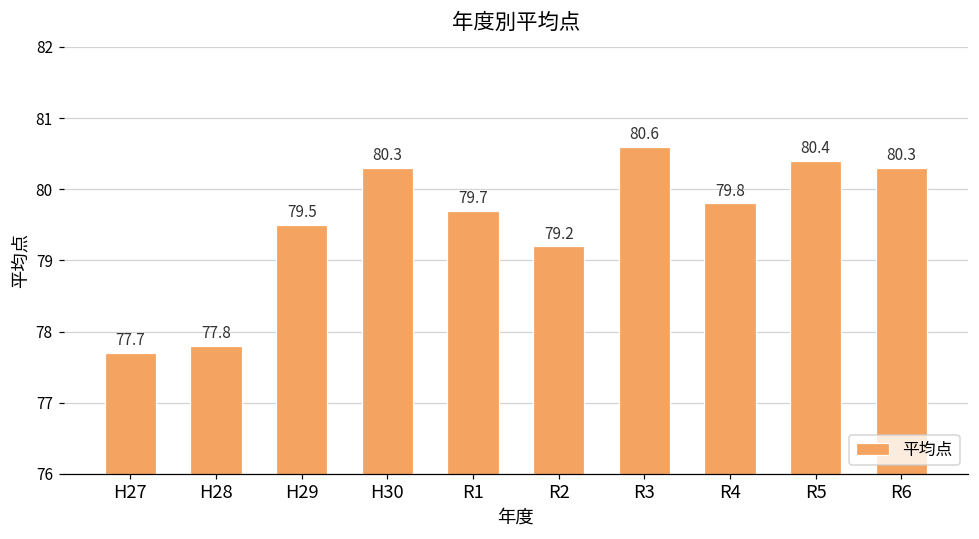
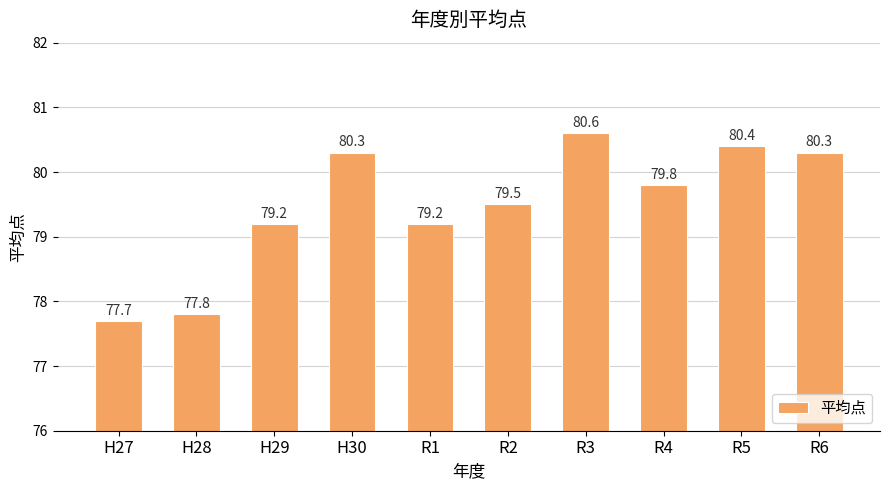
H29: 79.5 -> 79.2
R1: 79.7 -> 79.2
R2: 79.2 -> 79.5
